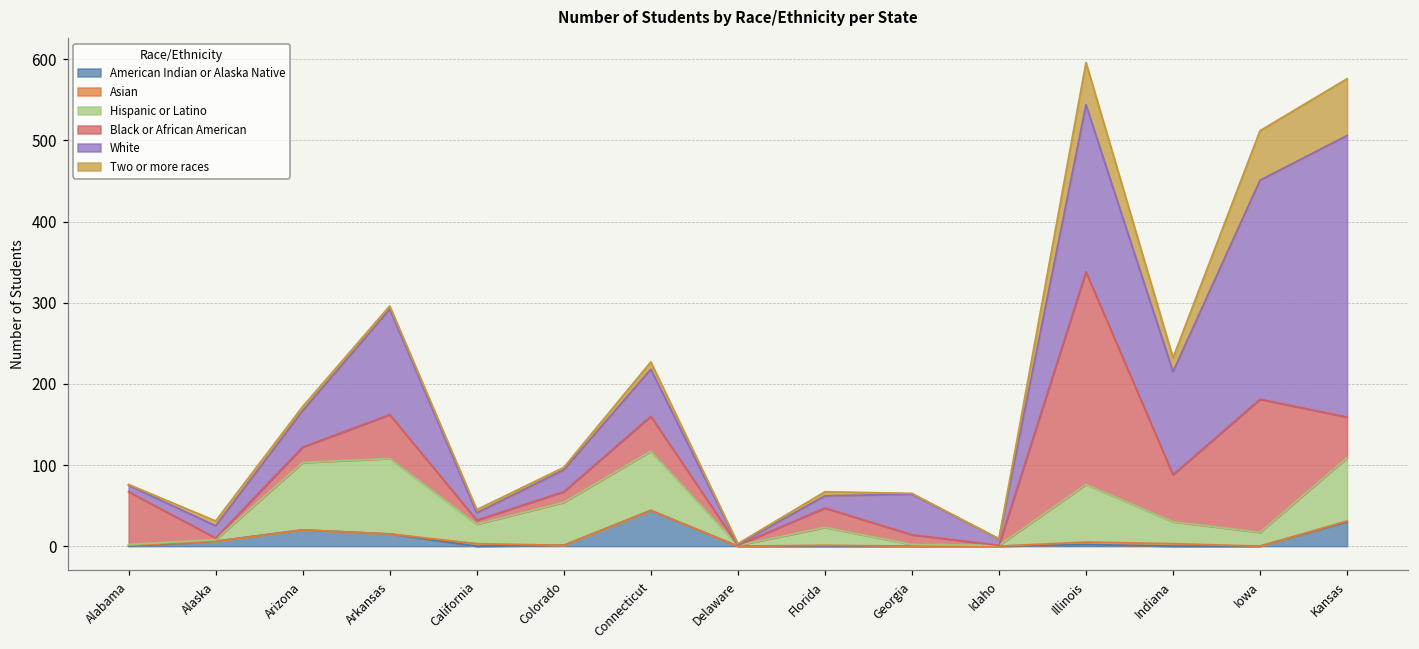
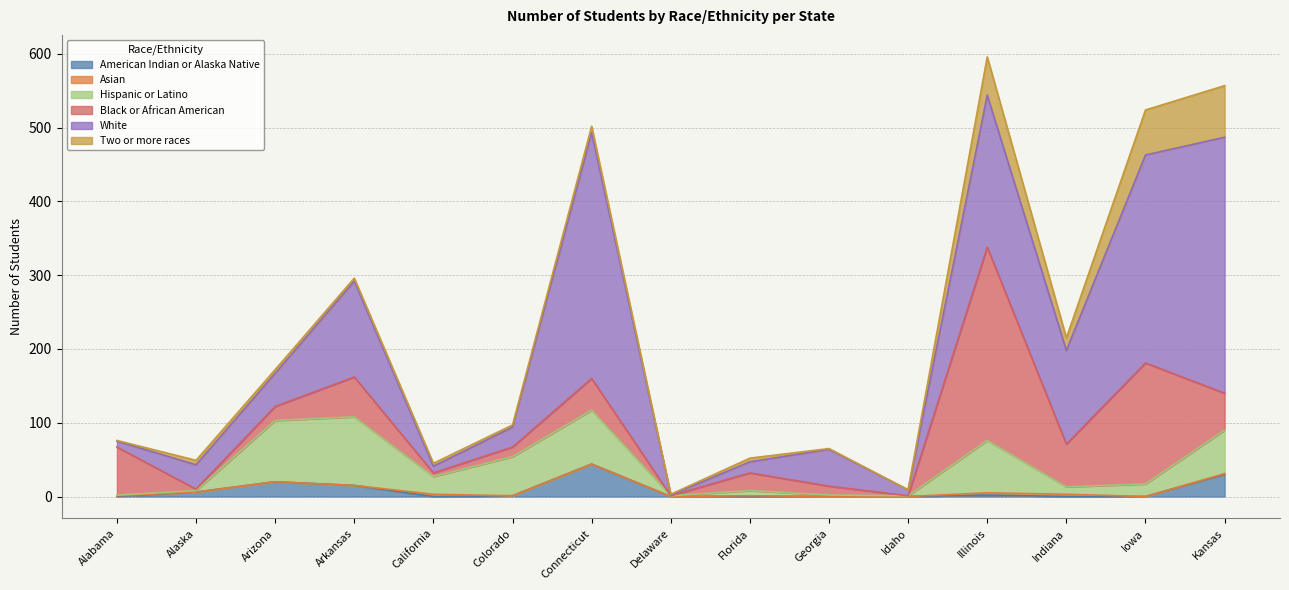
White, Alaska: 20 -> 30
White, Connecticut: 60 -> 330
Hispanic or Latino, Florida: 20 -> 10
Hispanic or Latino, Indiana: 30 -> 10
White, Iowa: 270 -> 280
Hispanic or Latino, Kansas: 80 -> 60
